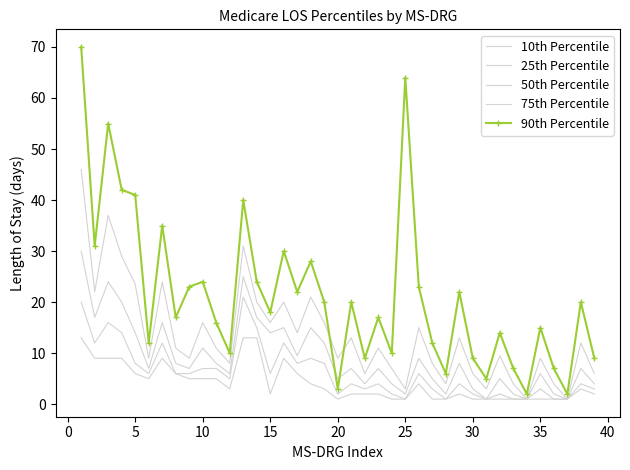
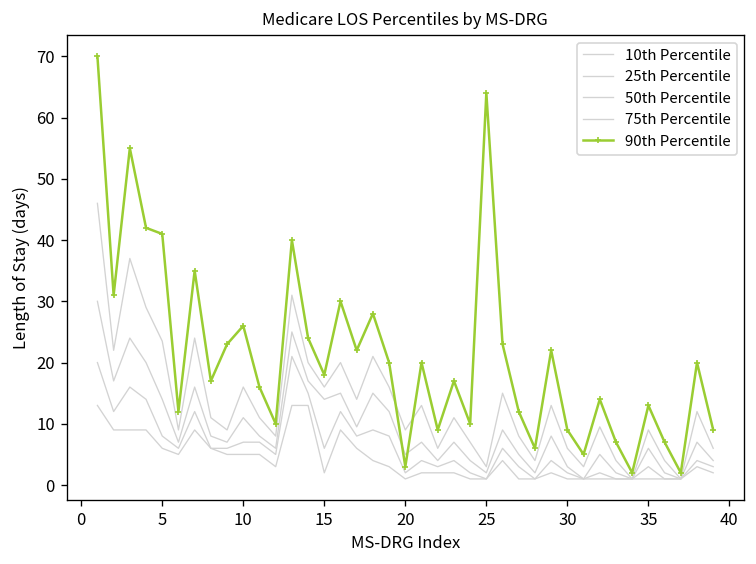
90th Percentile, 10: 24 -> 26
90th Percentile, 35: 15 -> 13
